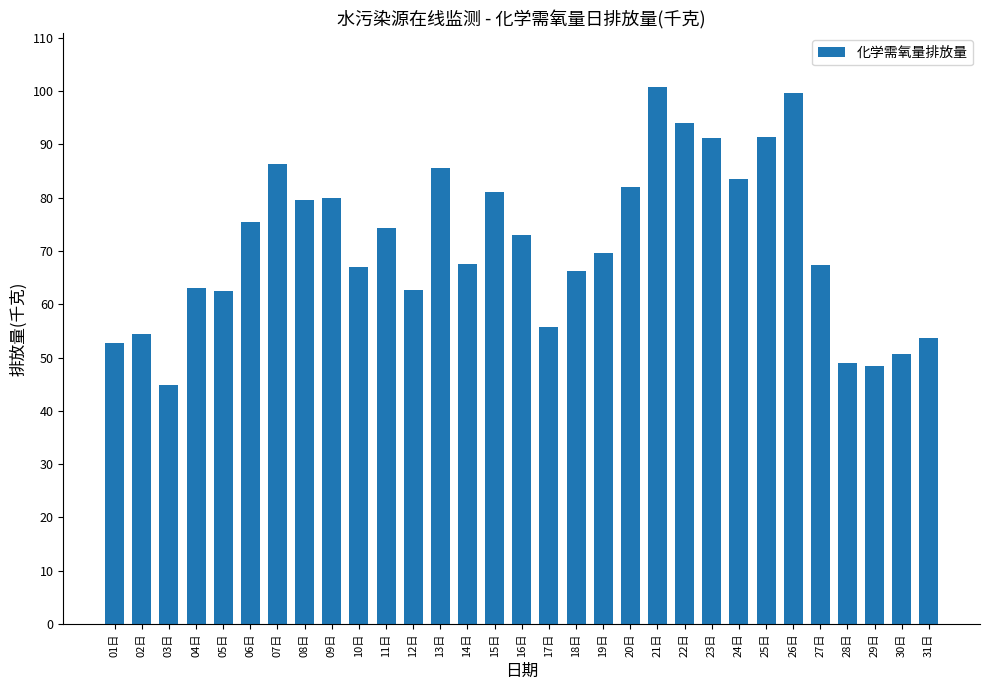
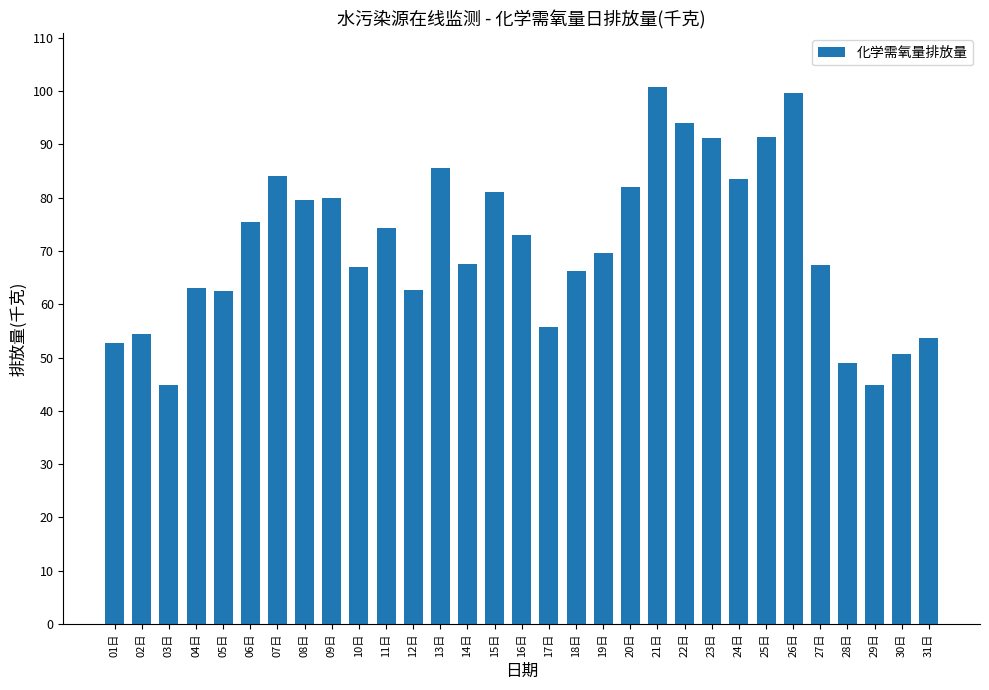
07日: 86 -> 84
29日: 49 -> 45
